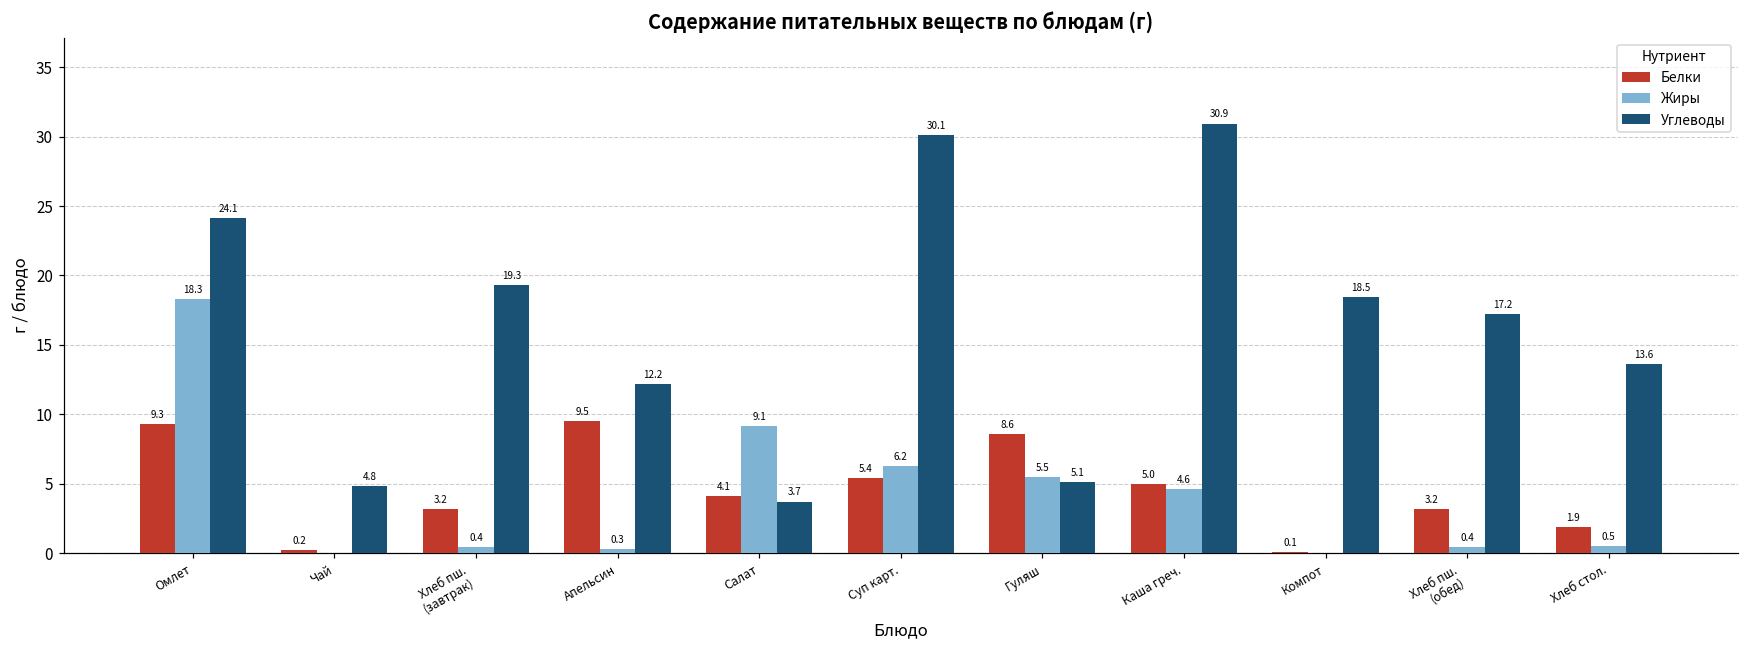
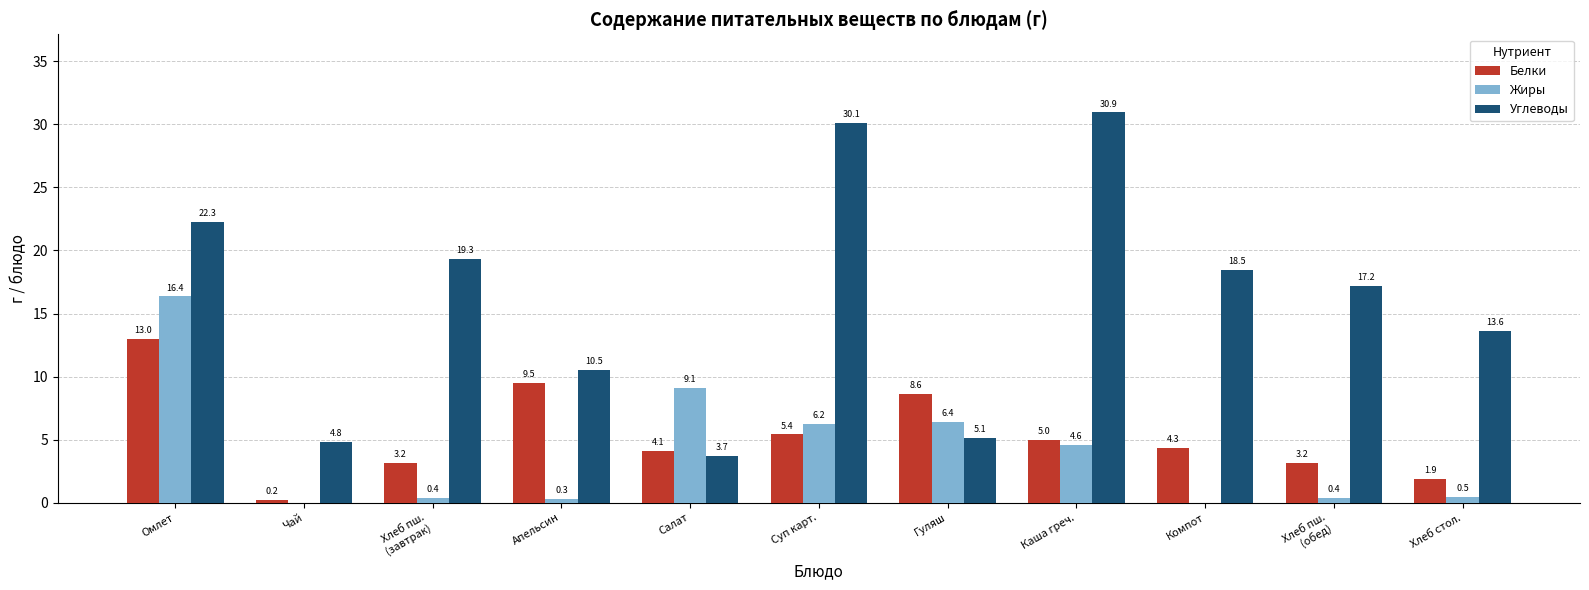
Белки, Омлет: 9.3 -> 13.0
Жиры, Омлет: 18.3 -> 16.4
Углеводы, Омлет: 24.1 -> 22.3
Углеводы, Апельсин: 12.2 -> 10.5
Жиры, Гуляш: 5.5 -> 6.4
Белки, Компот: 0.1 -> 4.3
